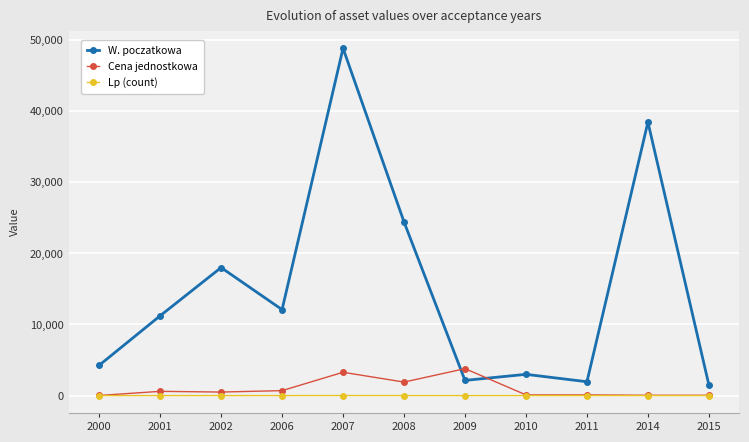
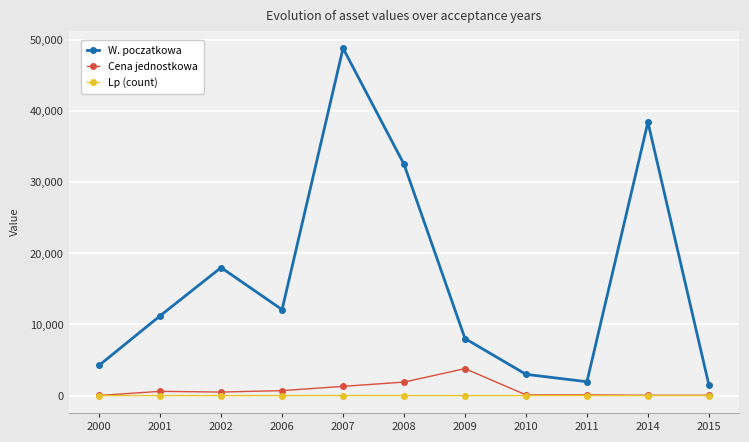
Cena jednostkowa, 2007: 3,000 -> 1,000
W. poczatkowa, 2008: 24,000 -> 32,000
W. poczatkowa, 2009: 2,000 -> 8,000
